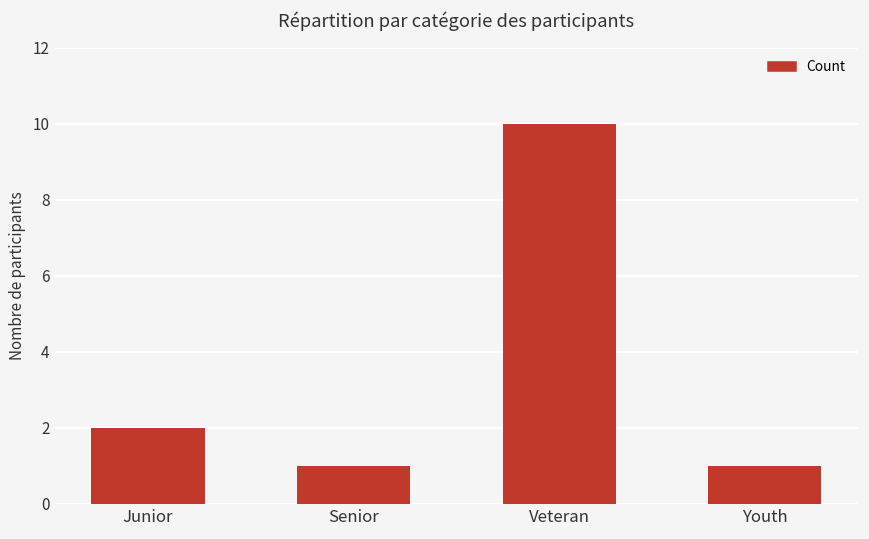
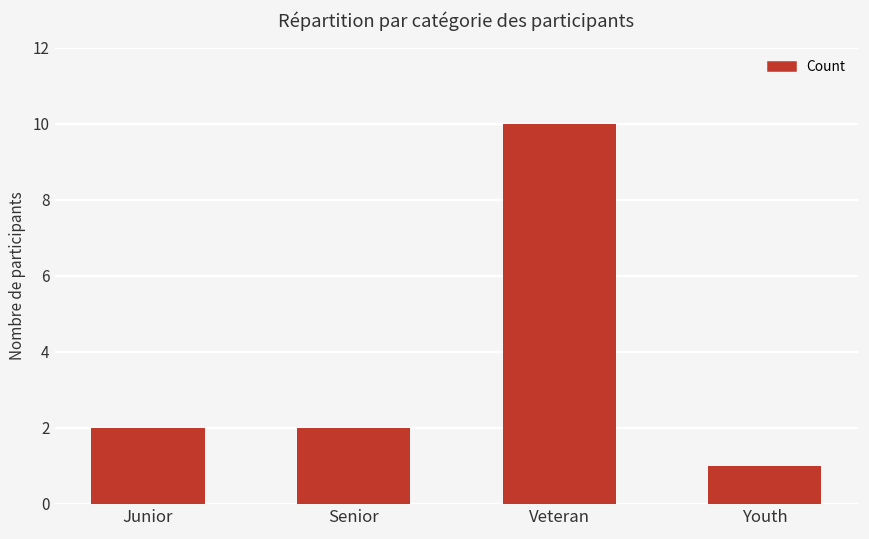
Senior: 1 -> 2
